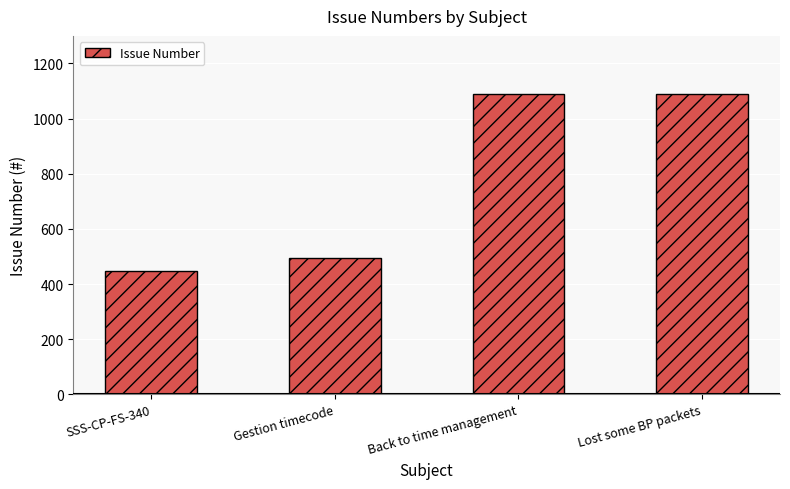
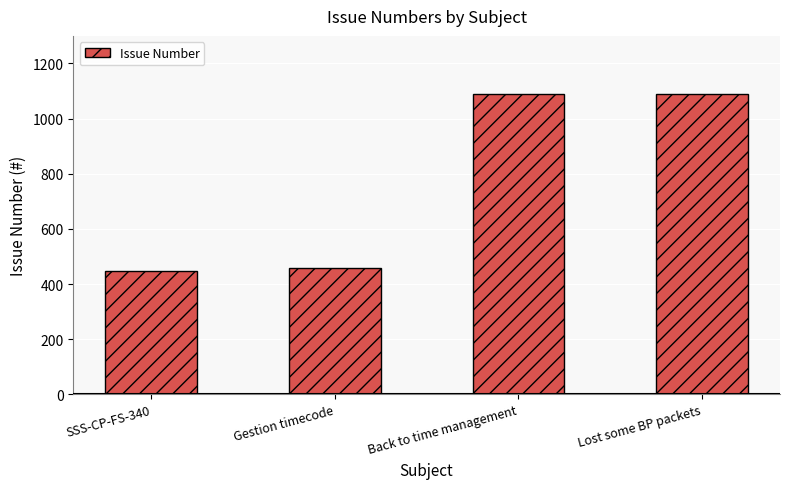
Gestion timecode: 490 -> 460
